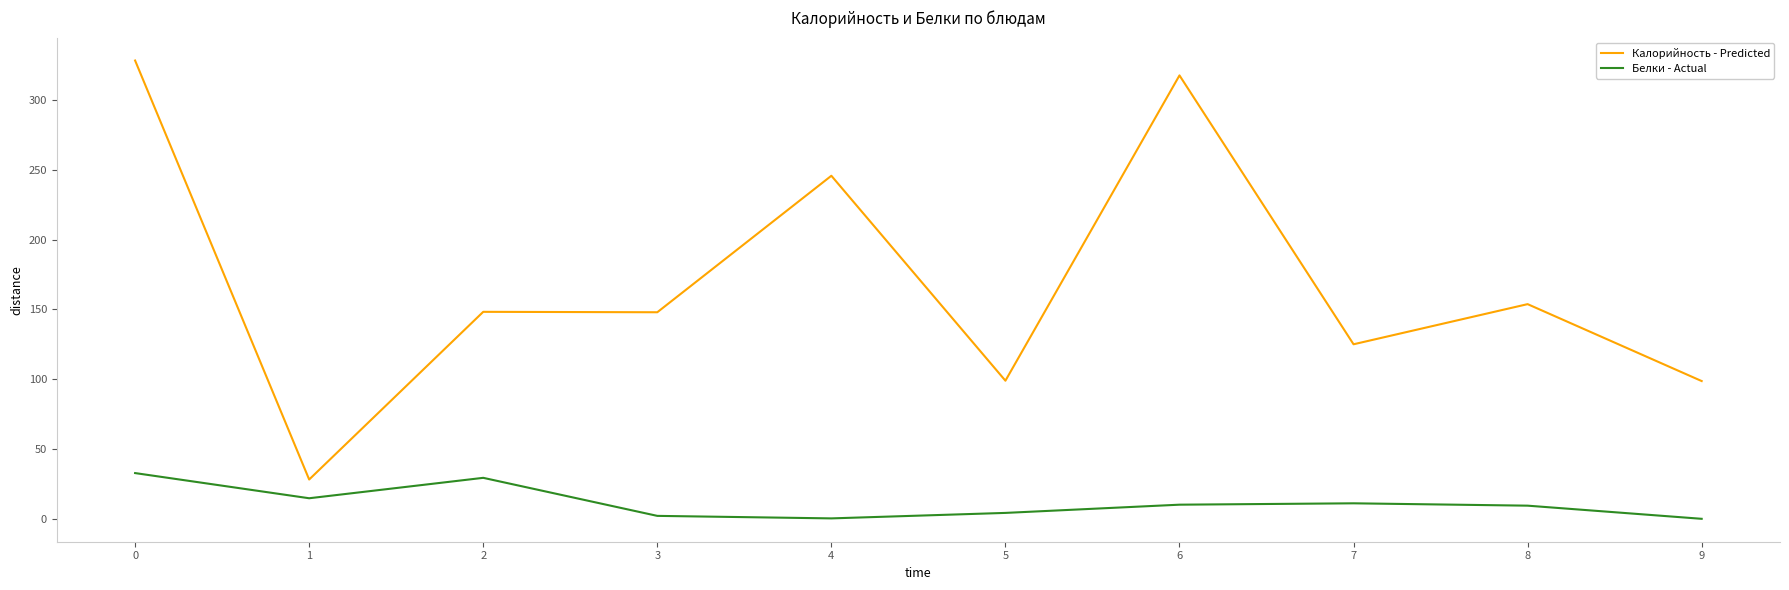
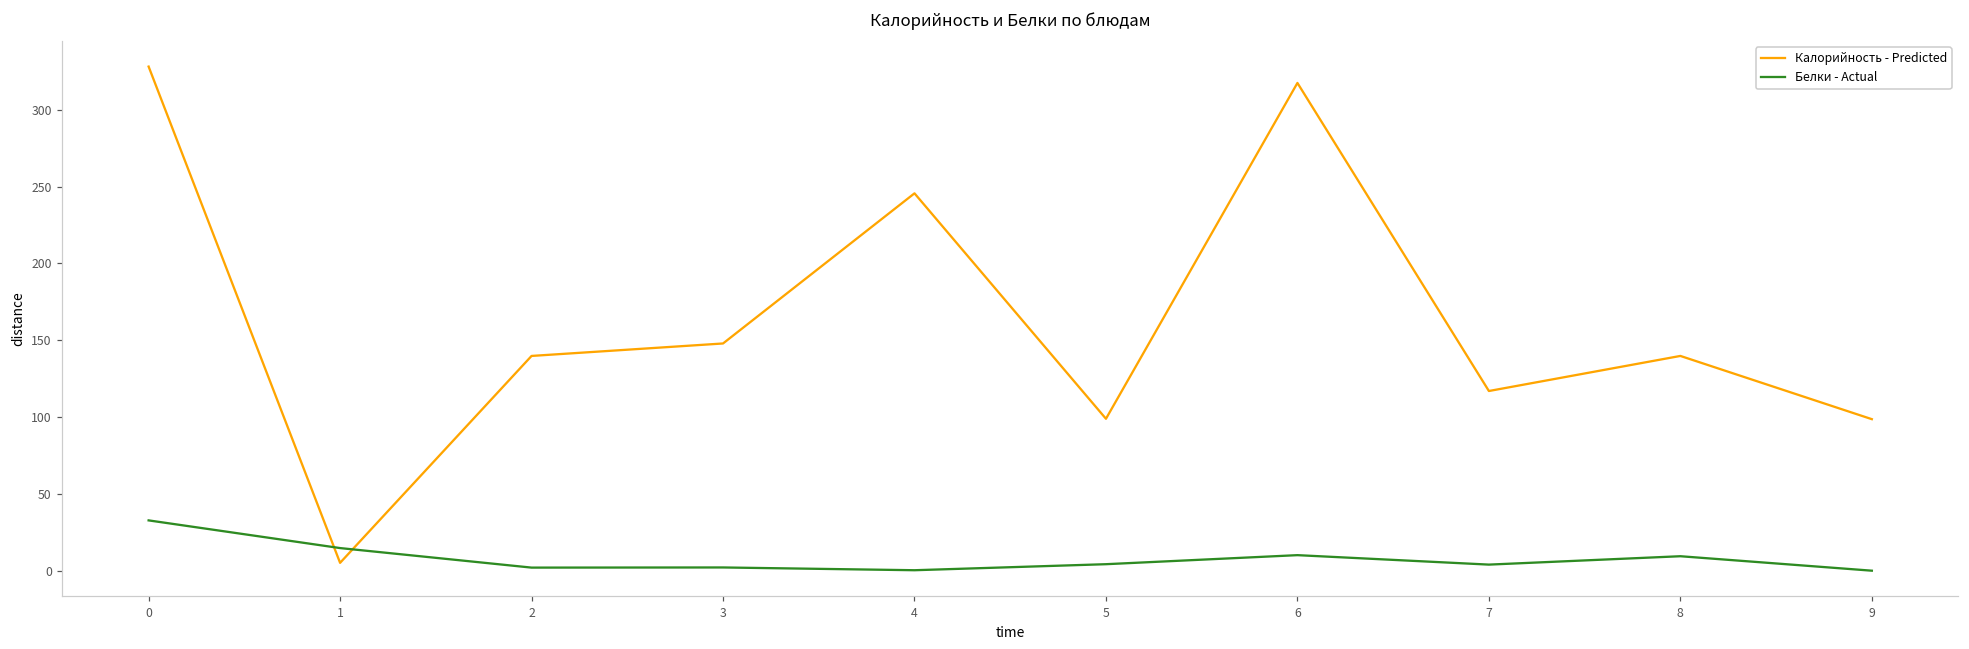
Калорийность - Predicted, 1: 28 -> 5
Калорийность - Predicted, 2: 148 -> 140
Белки - Actual, 2: 30 -> 2
Калорийность - Predicted, 7: 125 -> 117
Белки - Actual, 7: 11 -> 4
Калорийность - Predicted, 8: 154 -> 140
